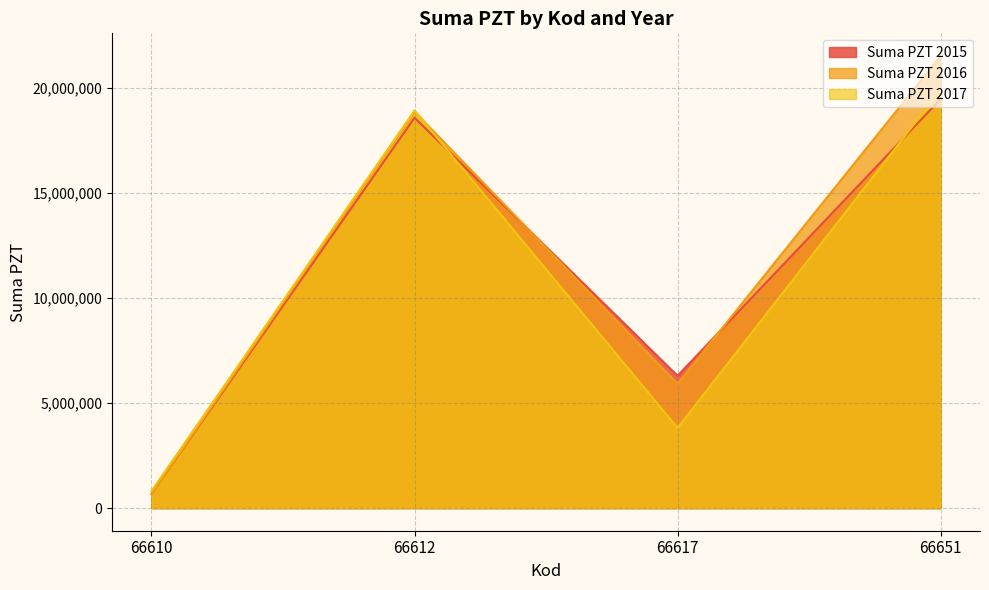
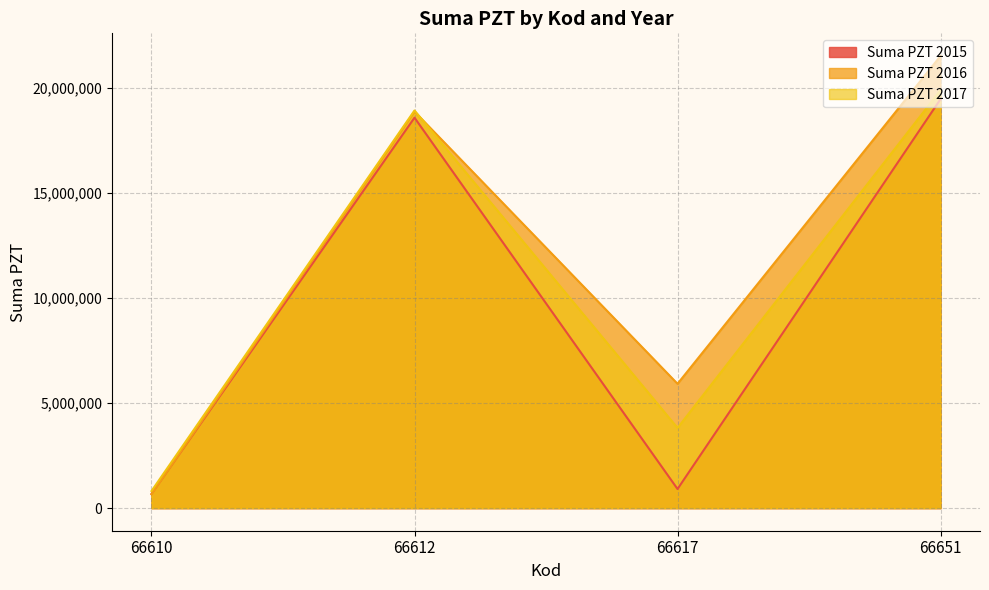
Suma PZT 2015, 66617: 6,300,000 -> 900,000
